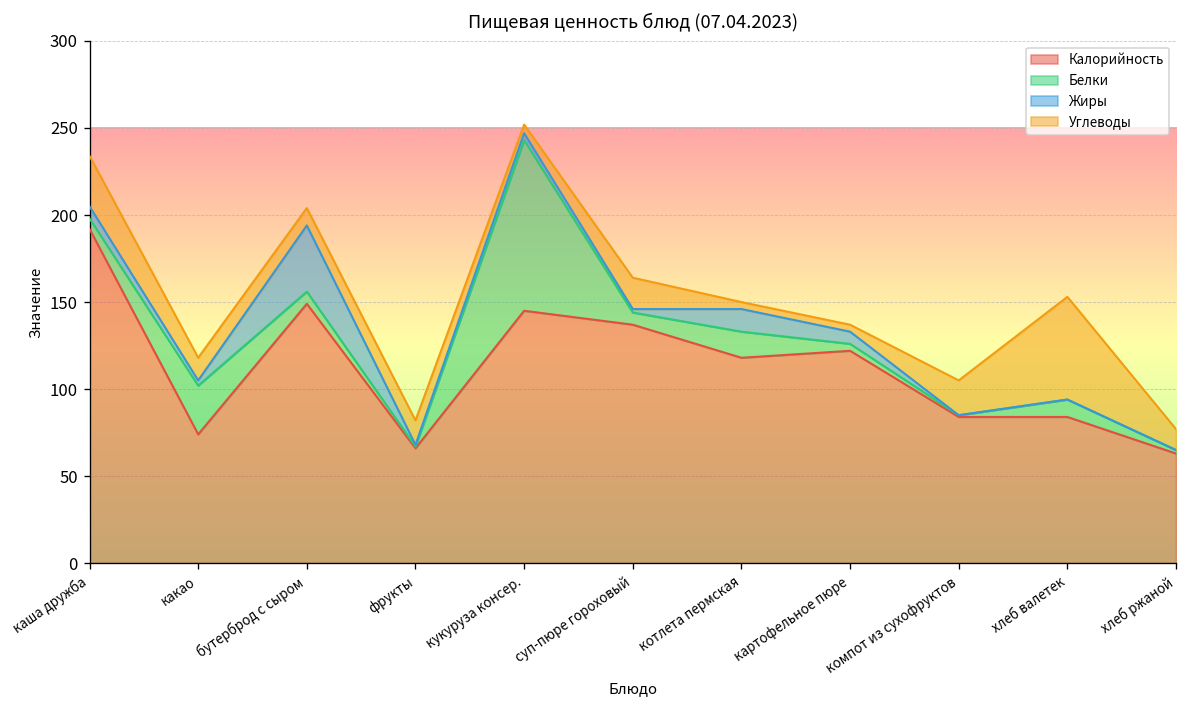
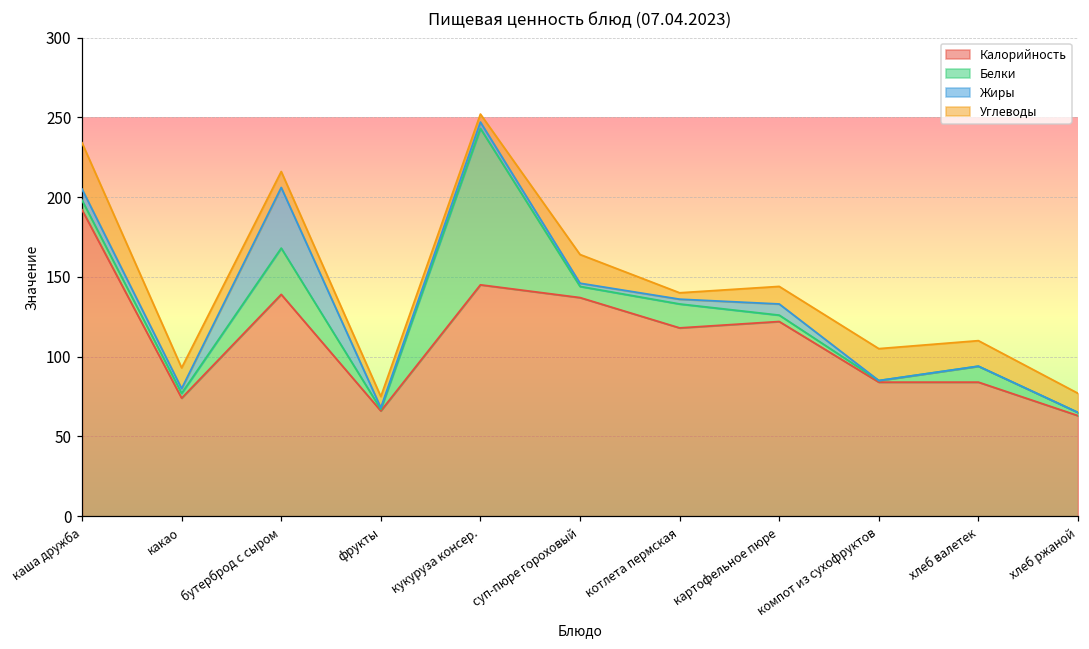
Белки, какао: 28 -> 3
Калорийность, бутерброд с сыром: 149 -> 139
Белки, бутерброд с сыром: 7 -> 29
Углеводы, фрукты: 14 -> 7
Жиры, котлета пермская: 13 -> 3
Углеводы, картофельное пюре: 4 -> 11
Углеводы, хлеб валетек: 59 -> 16
